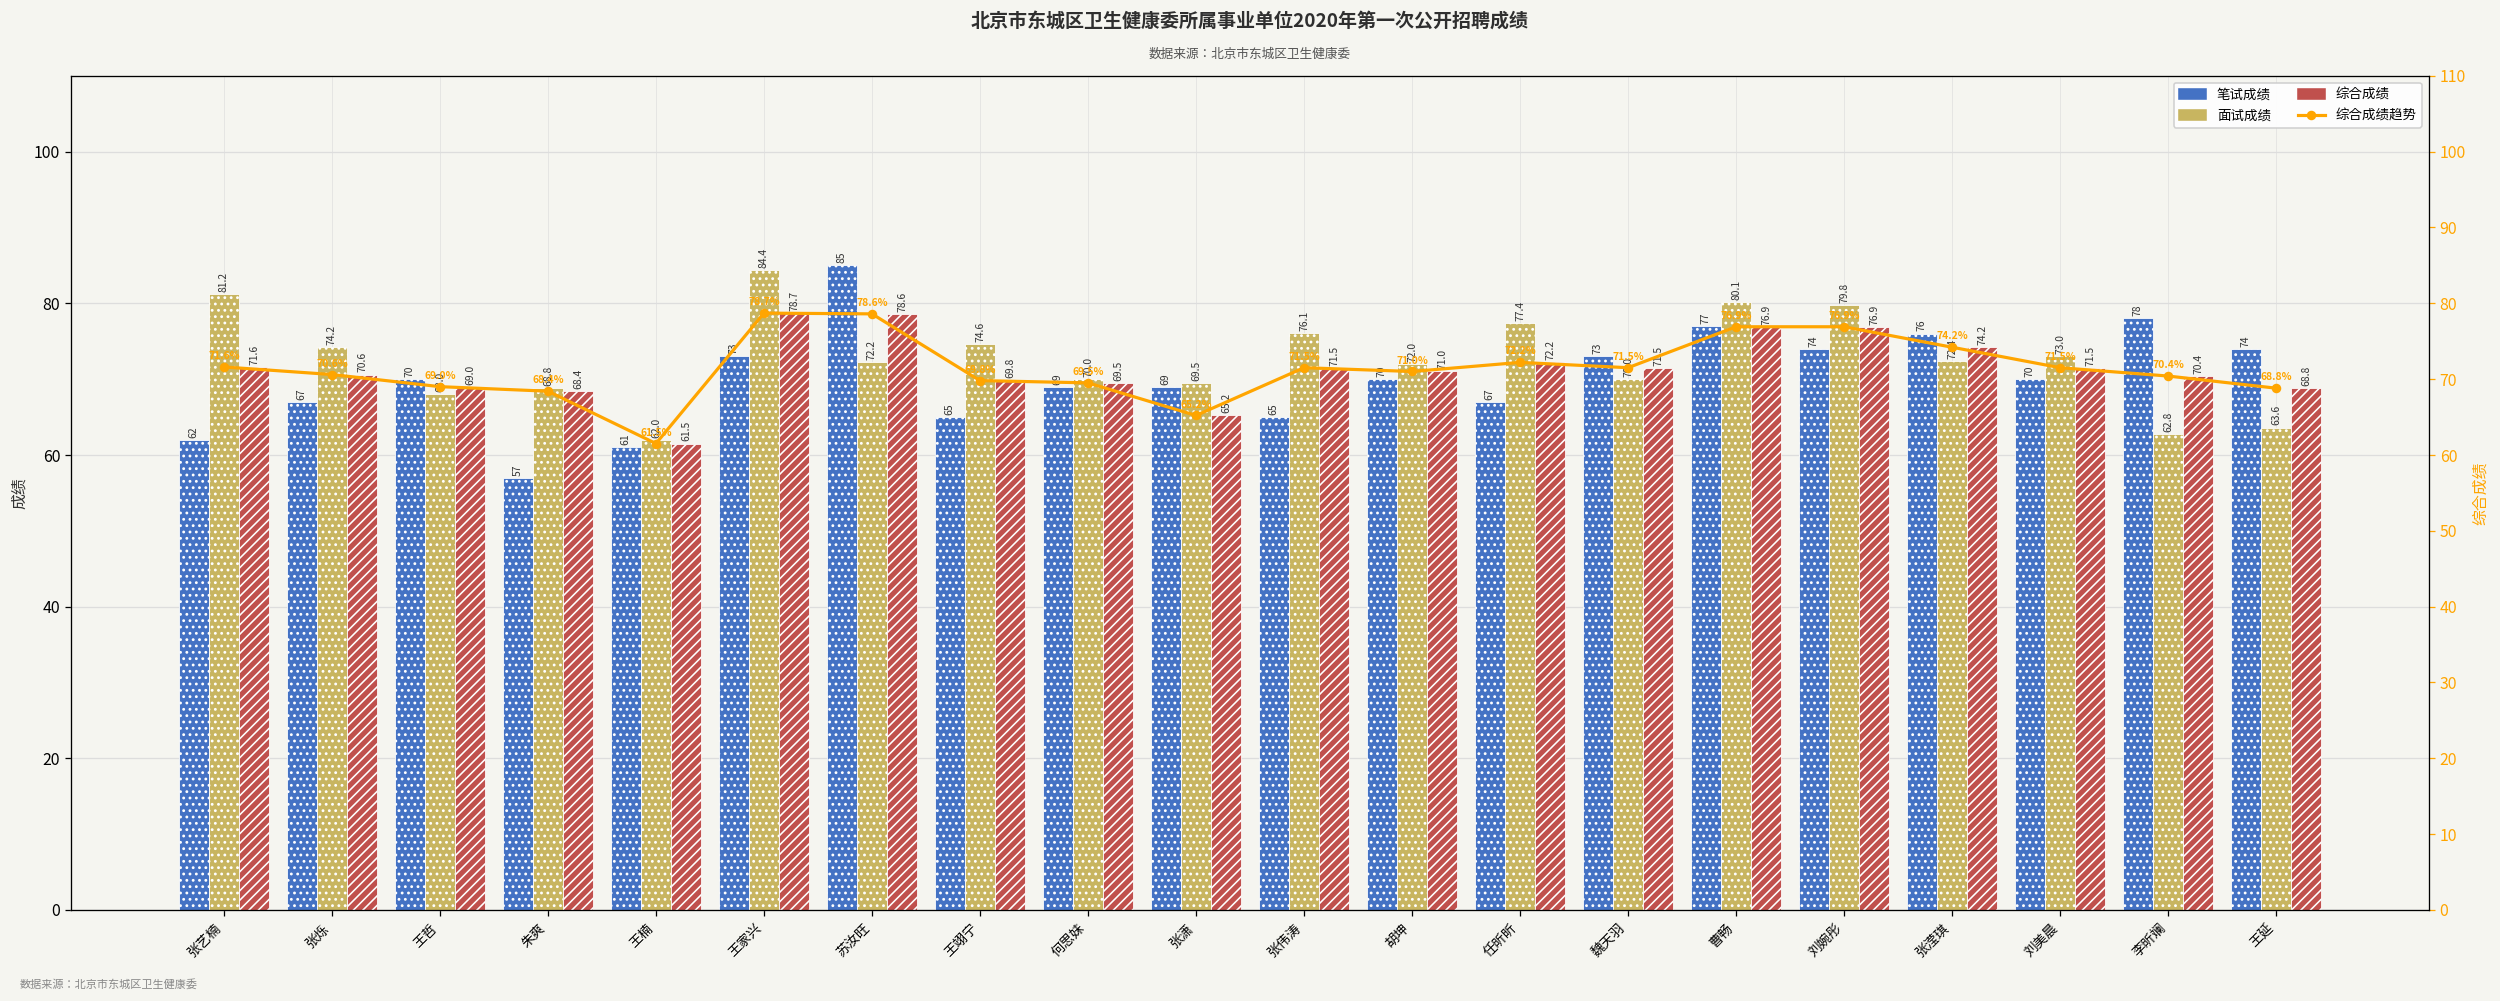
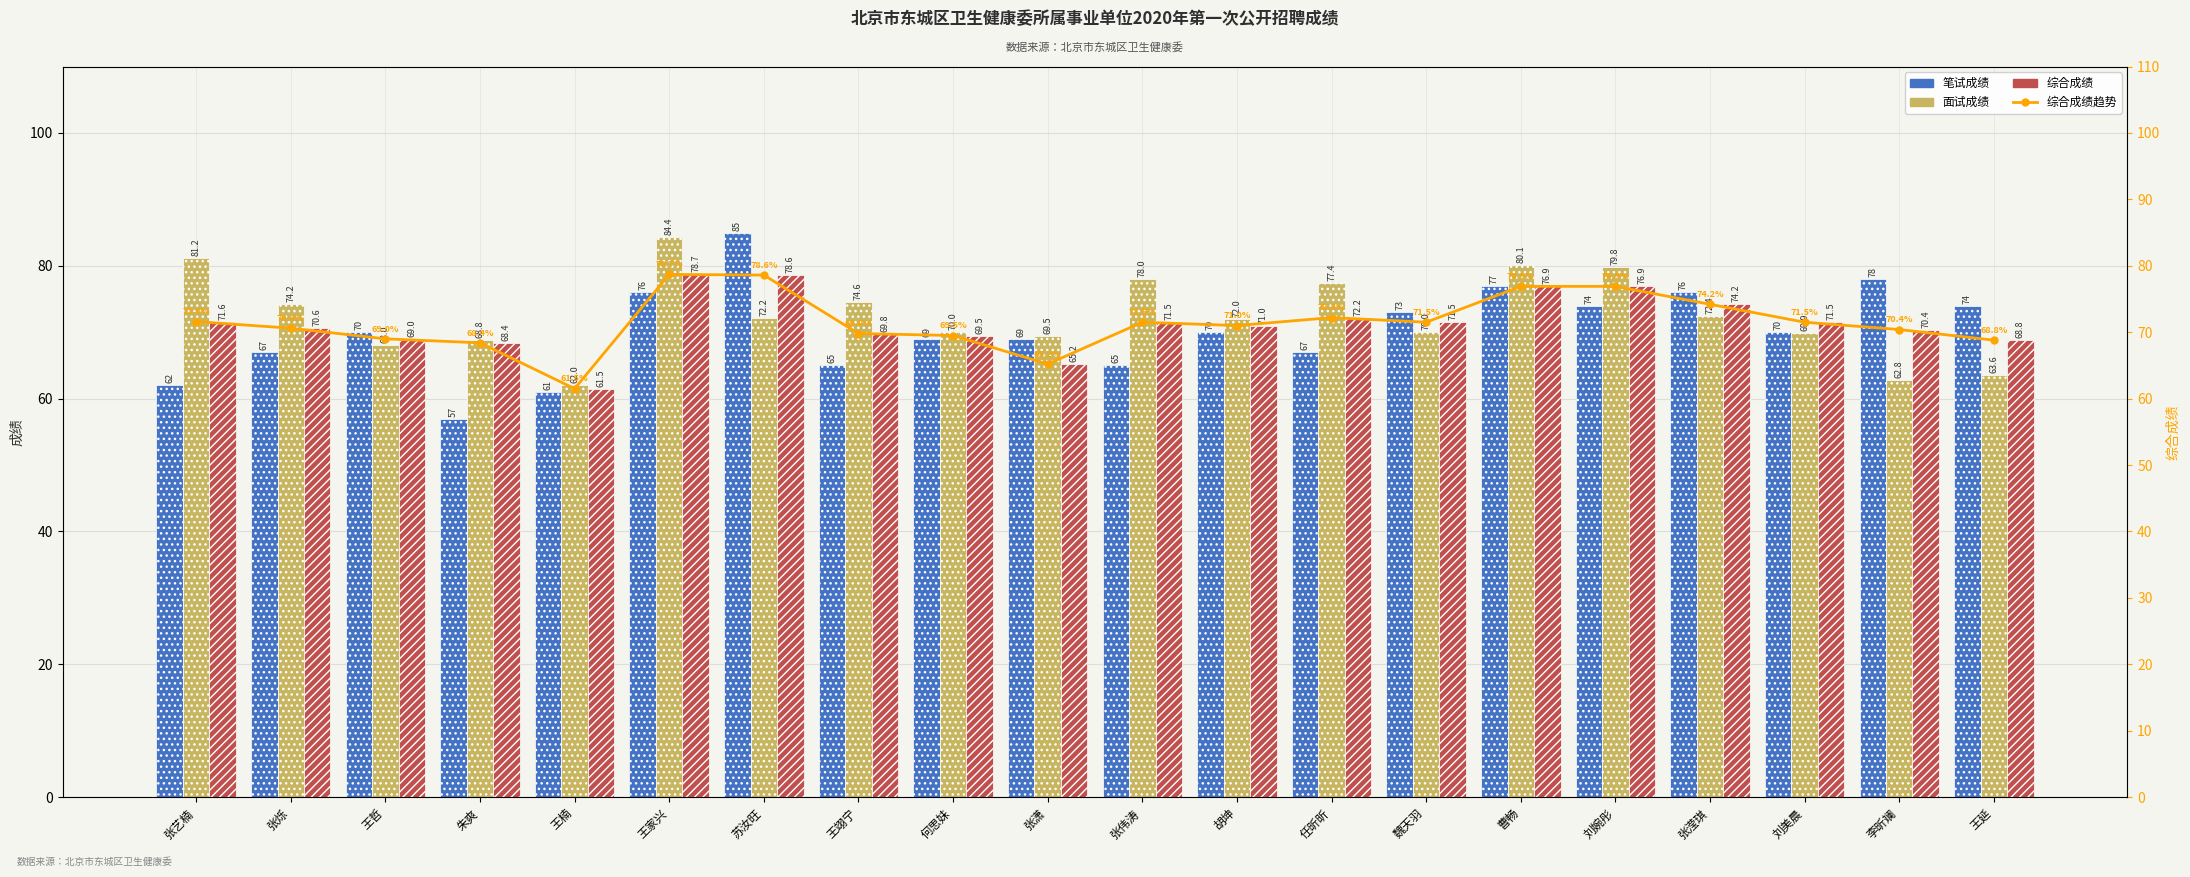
笔试成绩, 王家兴: 73 -> 76
面试成绩, 张伟涛: 76.1 -> 78.0
面试成绩, 刘美晨: 73.0 -> 69.9
